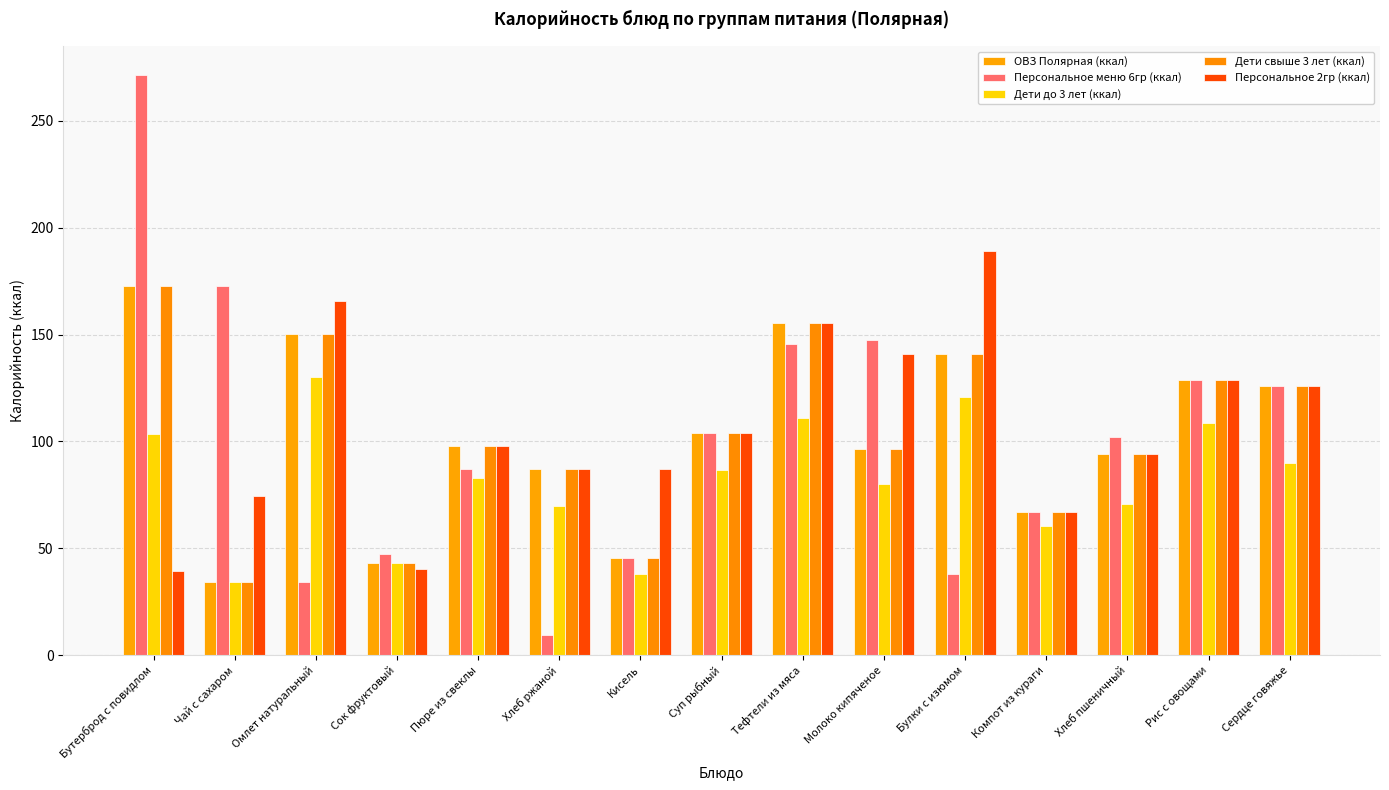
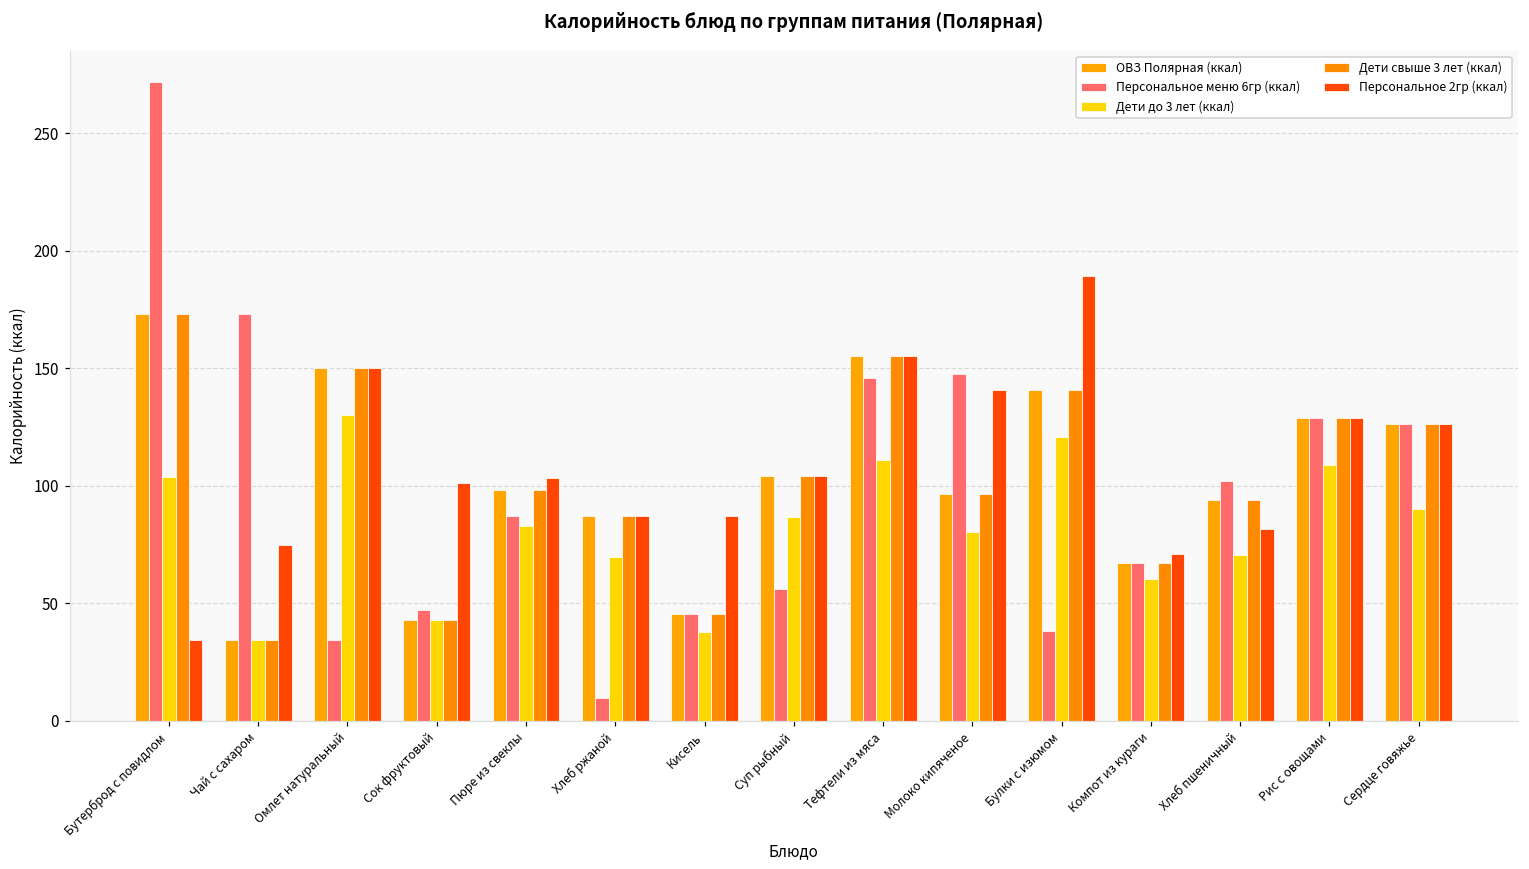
Персональное 2гр (ккал), Бутерброд с повидлом: 39 -> 34
Персональное 2гр (ккал), Омлет натуральный: 166 -> 150
Персональное 2гр (ккал), Сок фруктовый: 41 -> 101
Персональное 2гр (ккал), Пюре из свеклы: 98 -> 103
Персональное меню 6гр (ккал), Суп рыбный: 104 -> 56
Персональное 2гр (ккал), Компот из кураги: 67 -> 71
Персональное 2гр (ккал), Хлеб пшеничный: 94 -> 82
